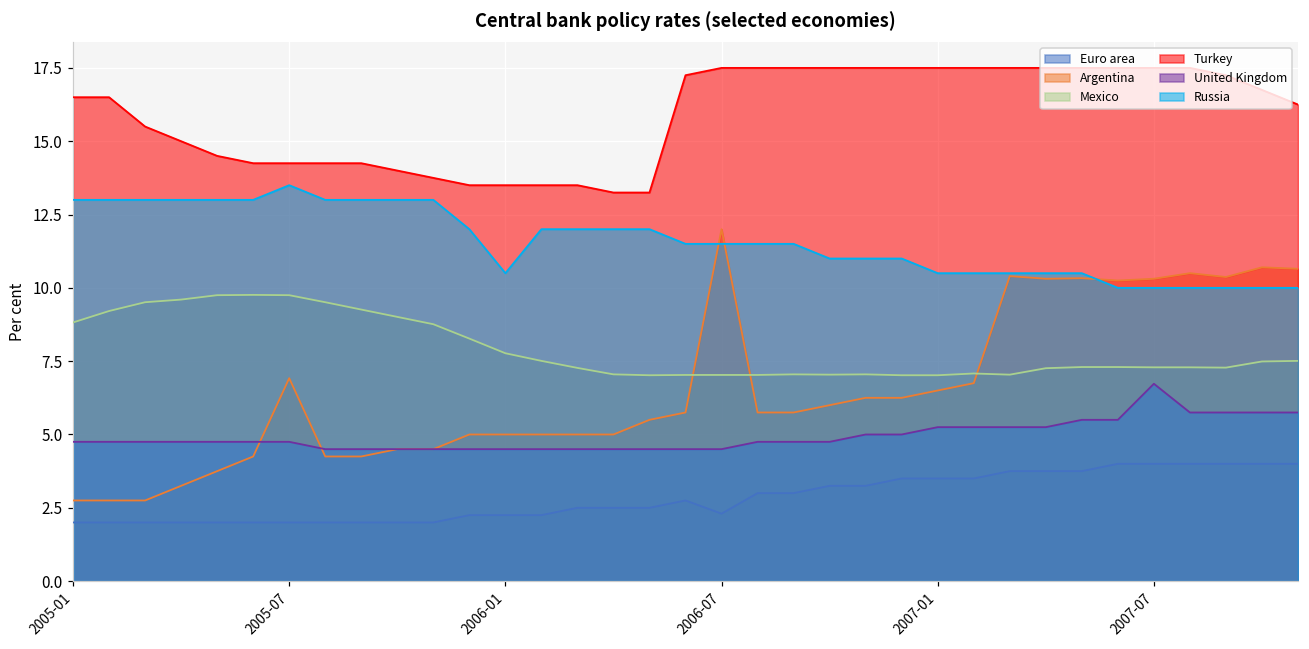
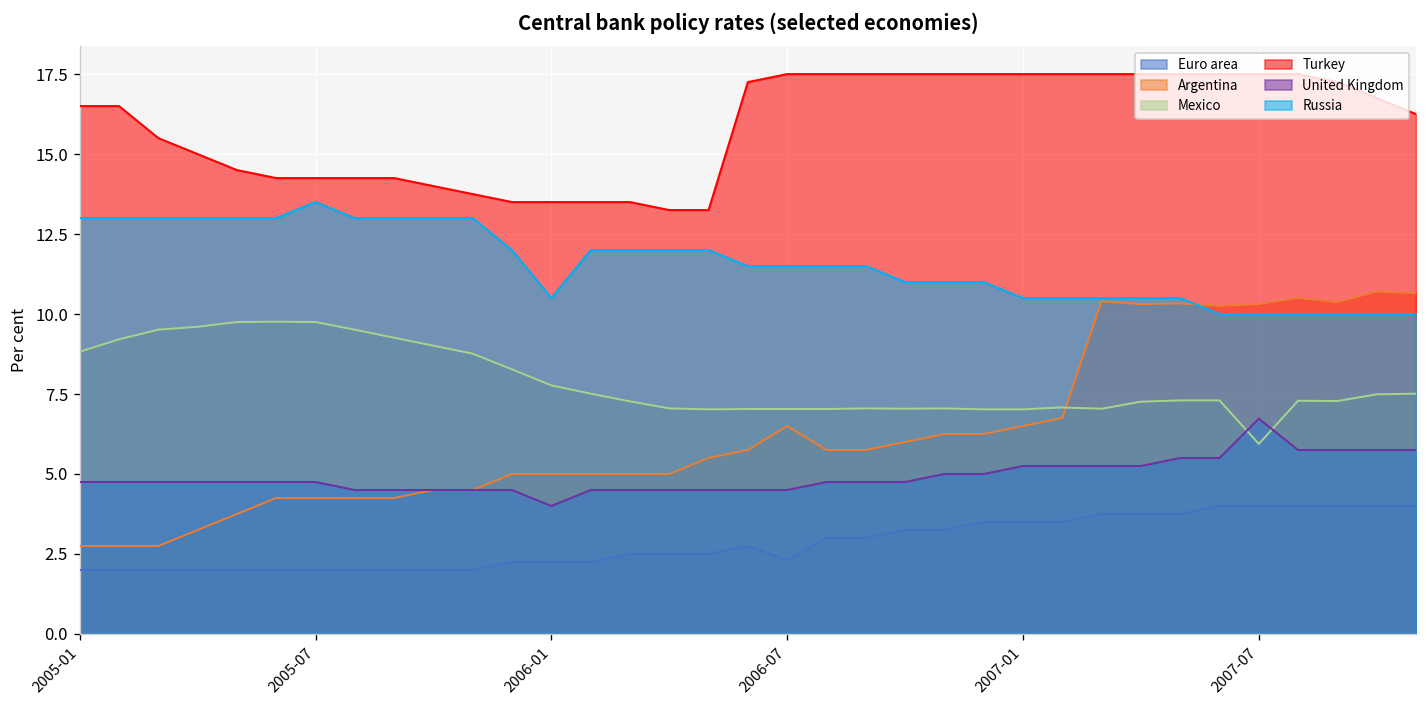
Argentina, 2005-07: 6.9 -> 4.3
United Kingdom, 2006-01: 4.5 -> 4.0
Argentina, 2006-07: 12.0 -> 6.5
Mexico, 2007-07: 7.3 -> 5.9
